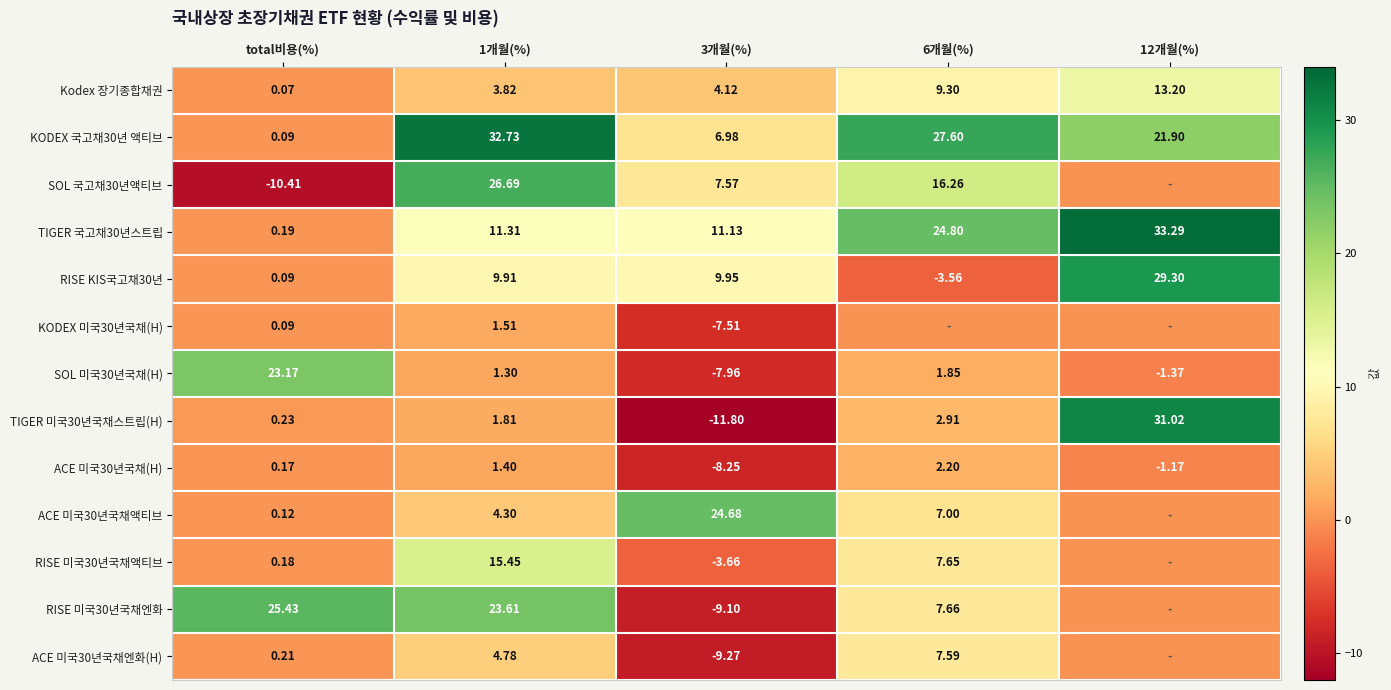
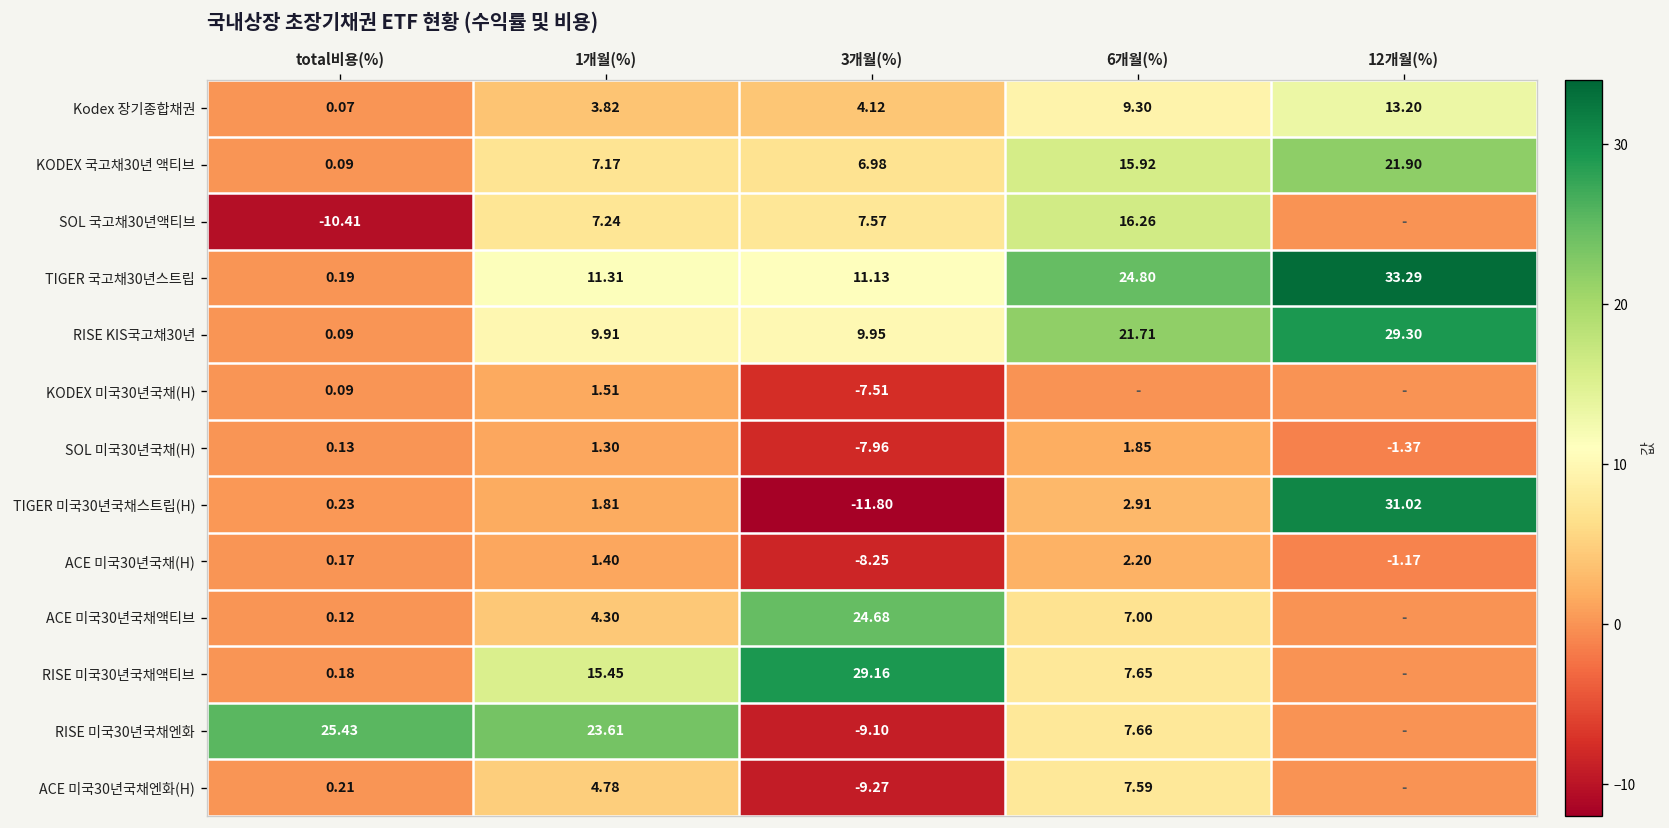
KODEX 국고채30년 액티브, 1개월(%): 32.73 -> 7.17
KODEX 국고채30년 액티브, 6개월(%): 27.60 -> 15.92
SOL 국고채30년액티브, 1개월(%): 26.69 -> 7.24
RISE KIS국고채30년, 6개월(%): -3.56 -> 21.71
SOL 미국30년국채(H), total비용(%): 23.17 -> 0.13
RISE 미국30년국채액티브, 3개월(%): -3.66 -> 29.16
